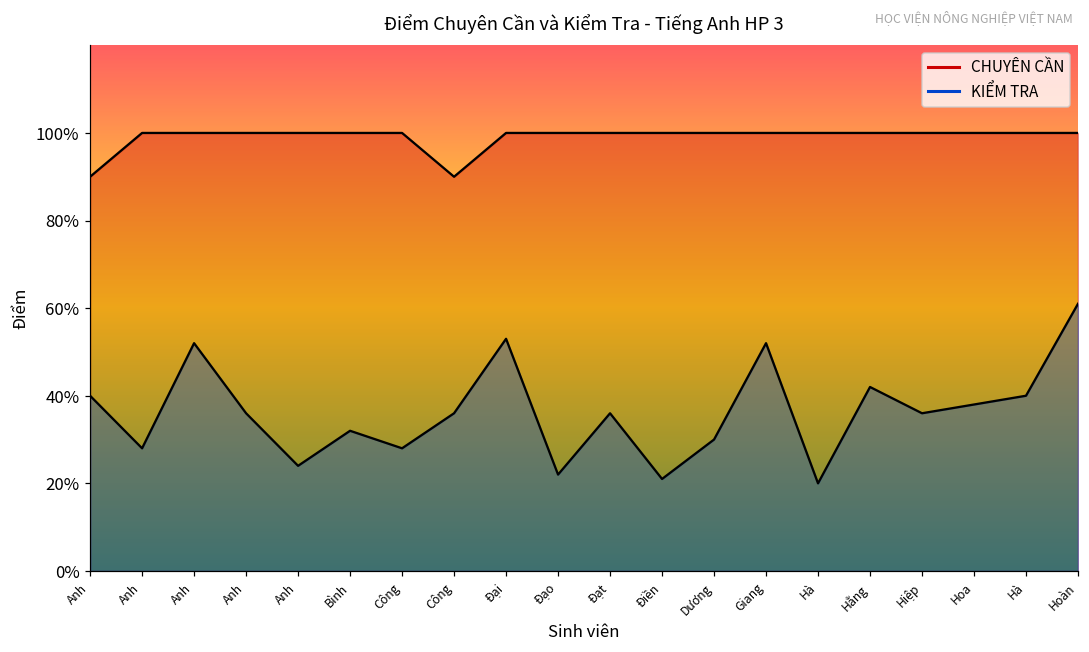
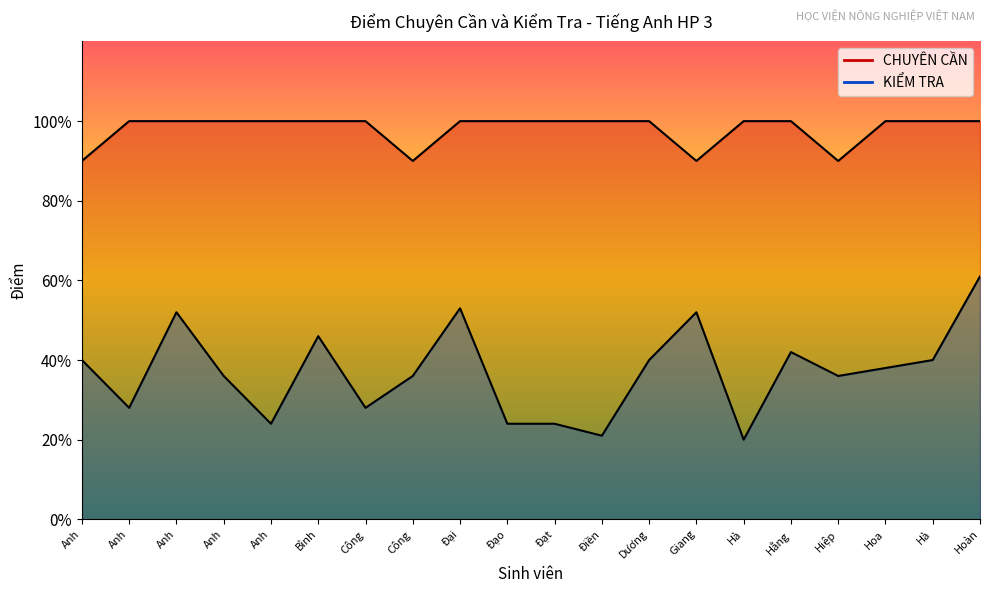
KIỂM TRA, Bình: 32% -> 46%
KIỂM TRA, Đạo: 22% -> 24%
KIỂM TRA, Đạt: 36% -> 24%
KIỂM TRA, Dương: 30% -> 40%
CHUYÊN CẦN, Giang: 100% -> 90%
CHUYÊN CẦN, Hiệp: 100% -> 90%
